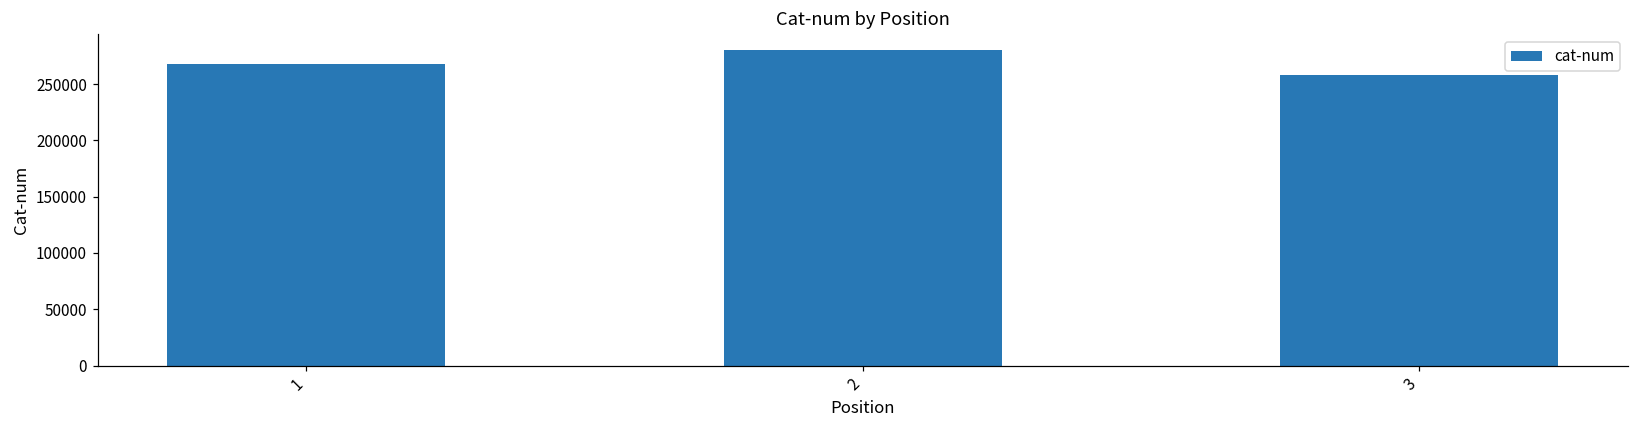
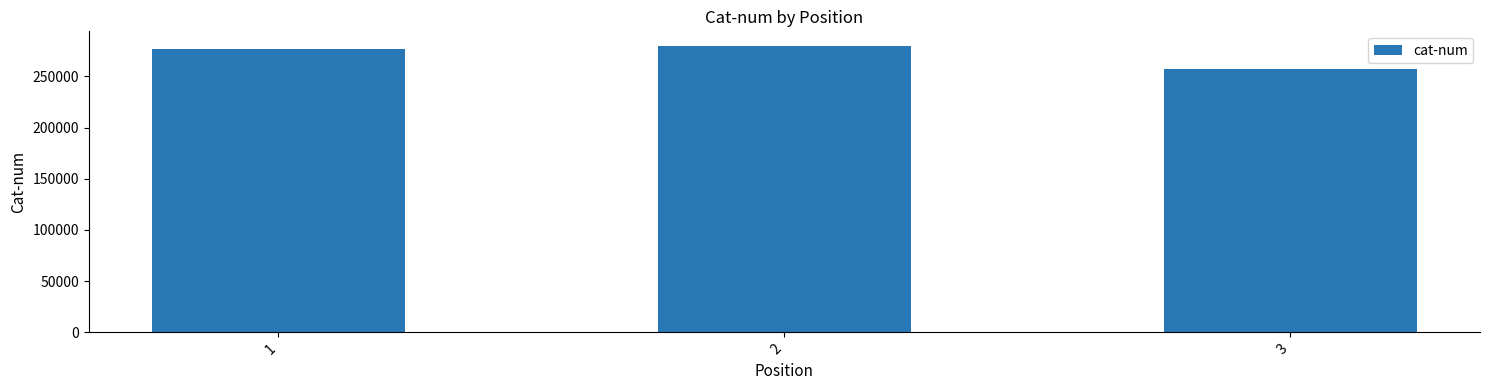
1: 268000 -> 277000
